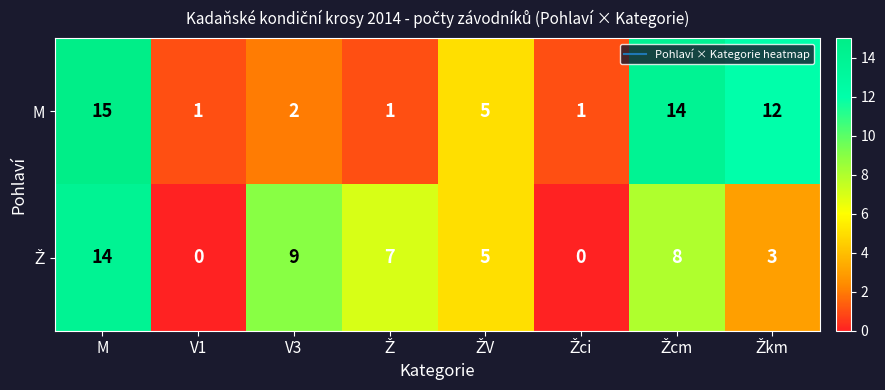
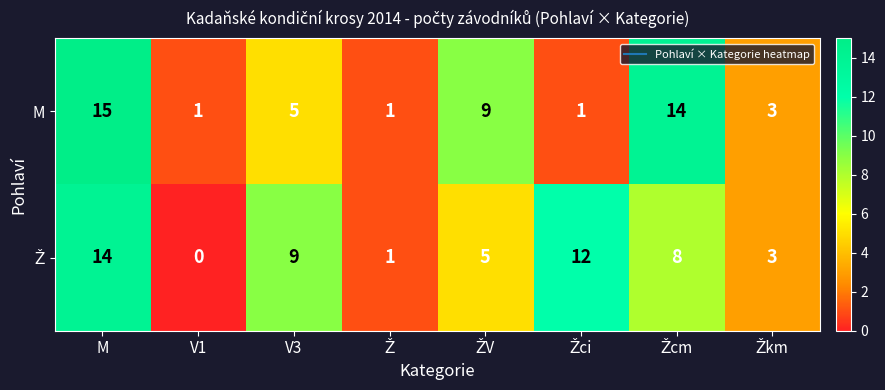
M, V3: 2 -> 5
M, ŽV: 5 -> 9
M, Žkm: 12 -> 3
Ž, Ž: 7 -> 1
Ž, Žci: 0 -> 12
